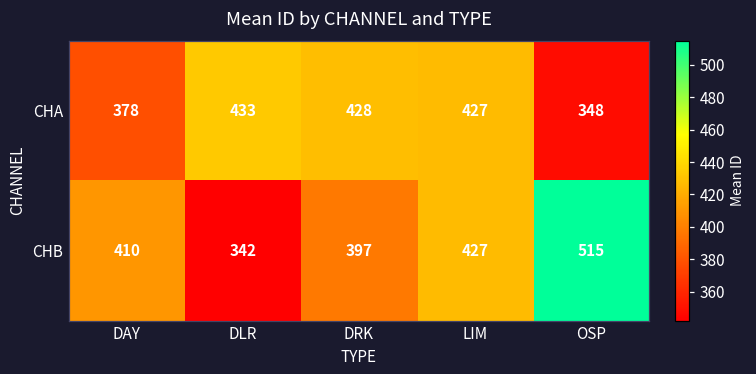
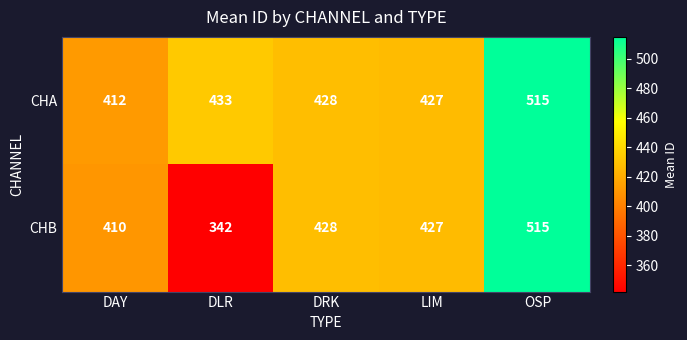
CHA, DAY: 378 -> 412
CHA, OSP: 348 -> 515
CHB, DRK: 397 -> 428
